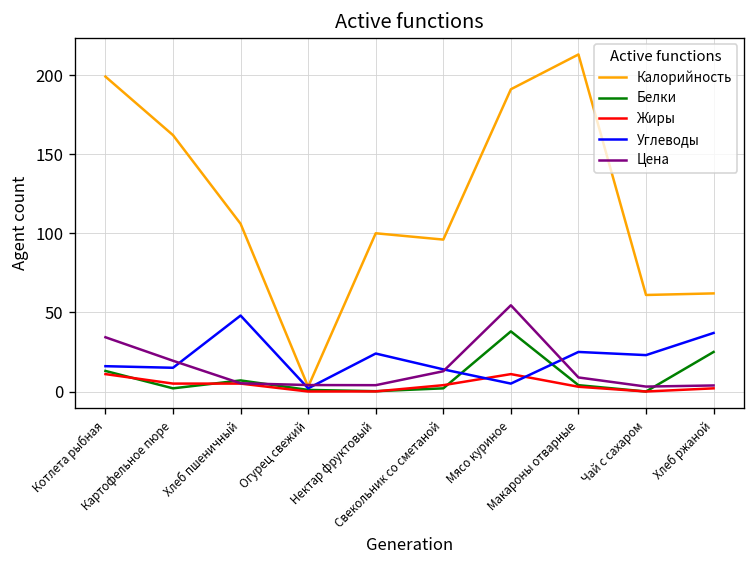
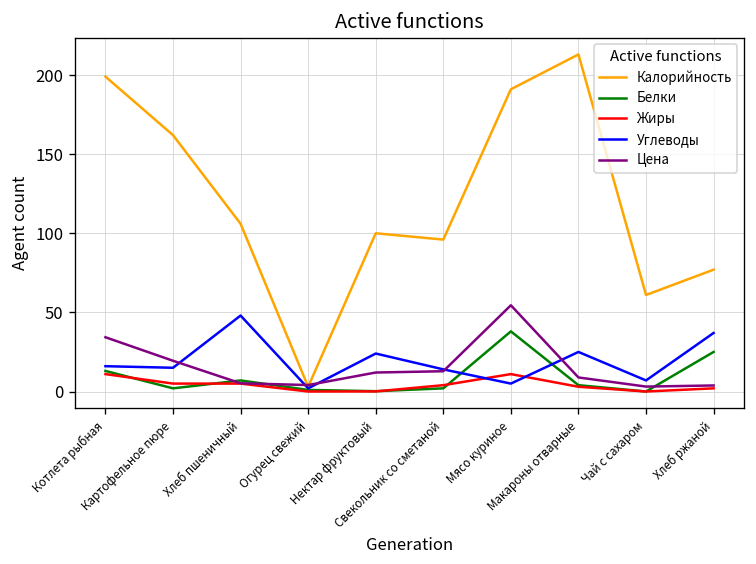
Цена, Нектар фруктовый: 4 -> 12
Углеводы, Чай с сахаром: 23 -> 7
Калорийность, Хлеб ржаной: 62 -> 77
